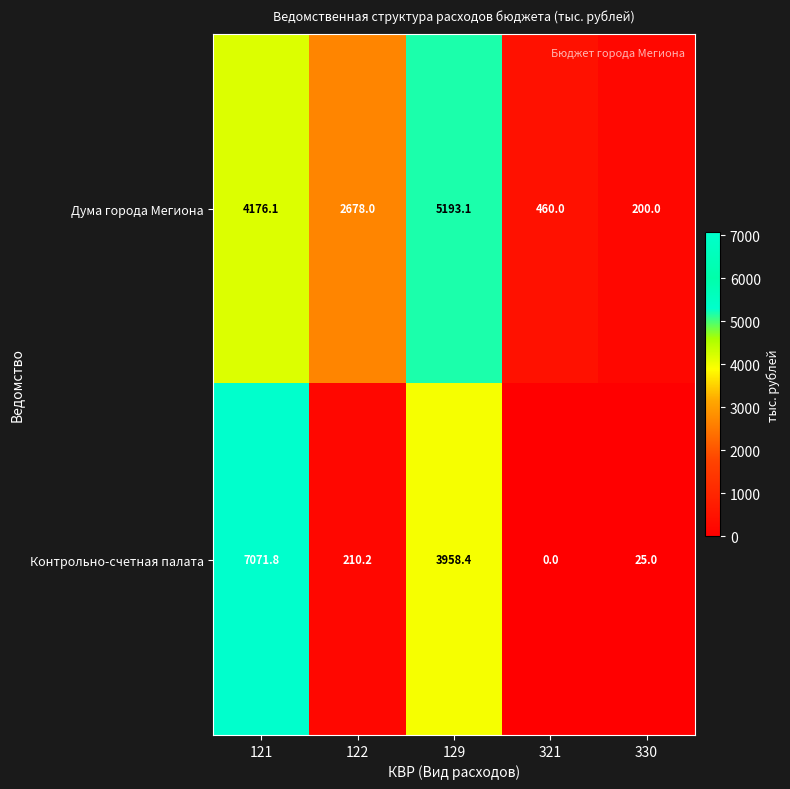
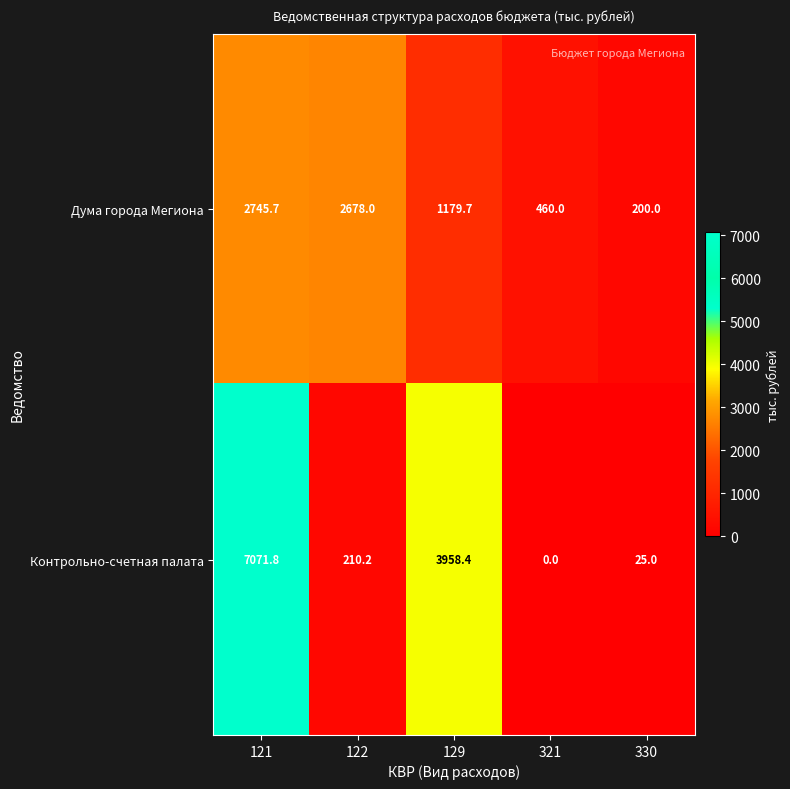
Дума города Мегиона, 121: 4176.1 -> 2745.7
Дума города Мегиона, 129: 5193.1 -> 1179.7
